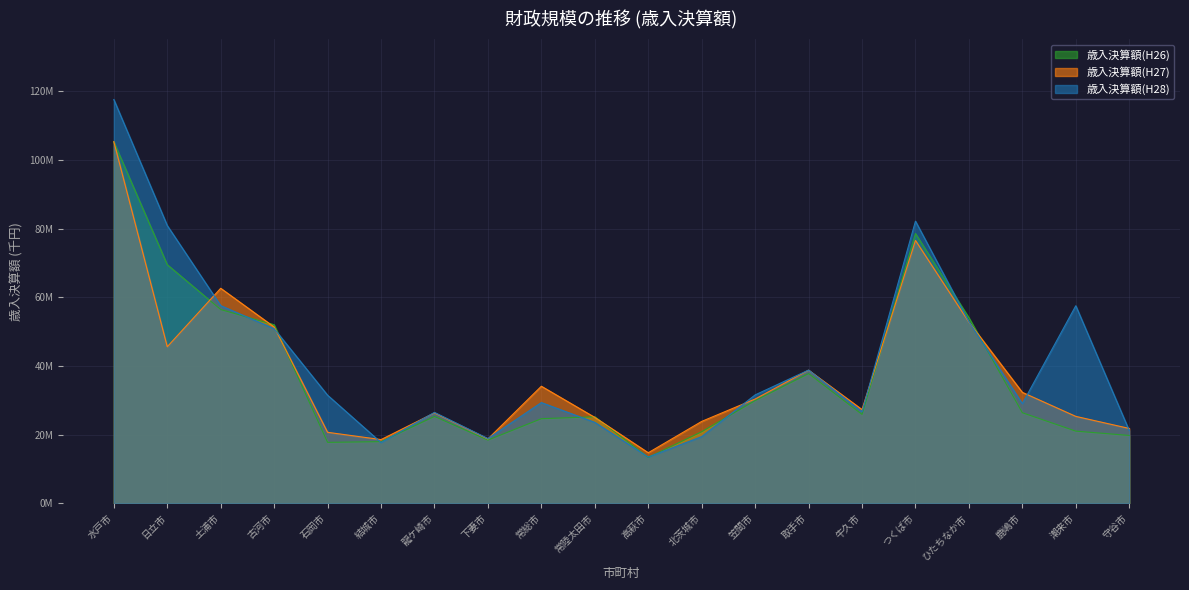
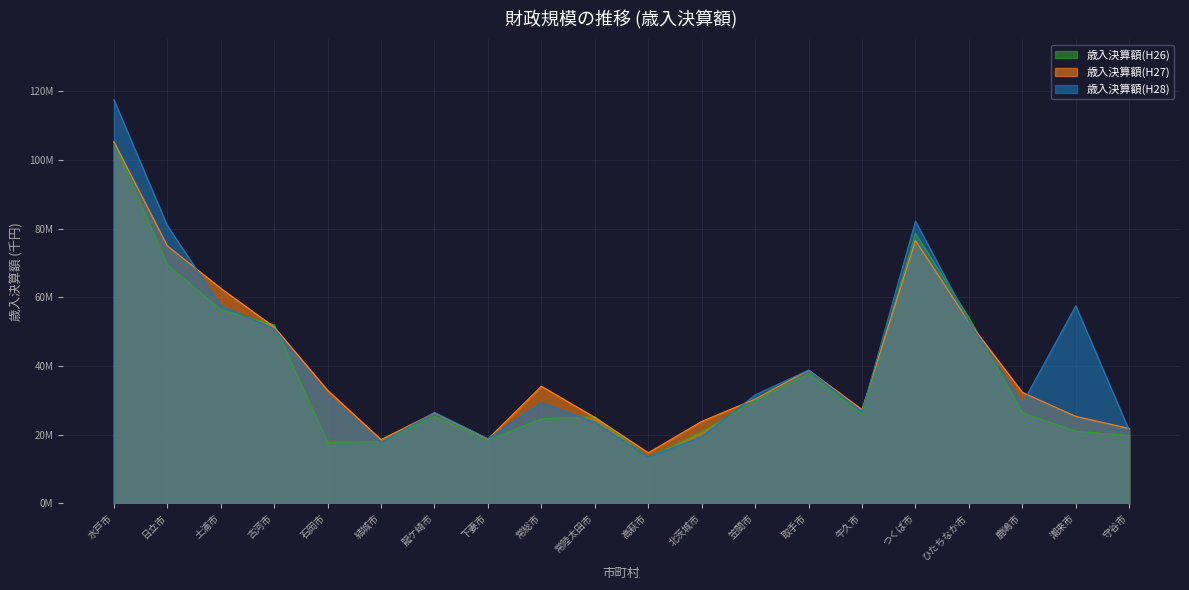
歳入決算額(H27), 日立市: 46000000 -> 75000000
歳入決算額(H27), 石岡市: 21000000 -> 33000000
